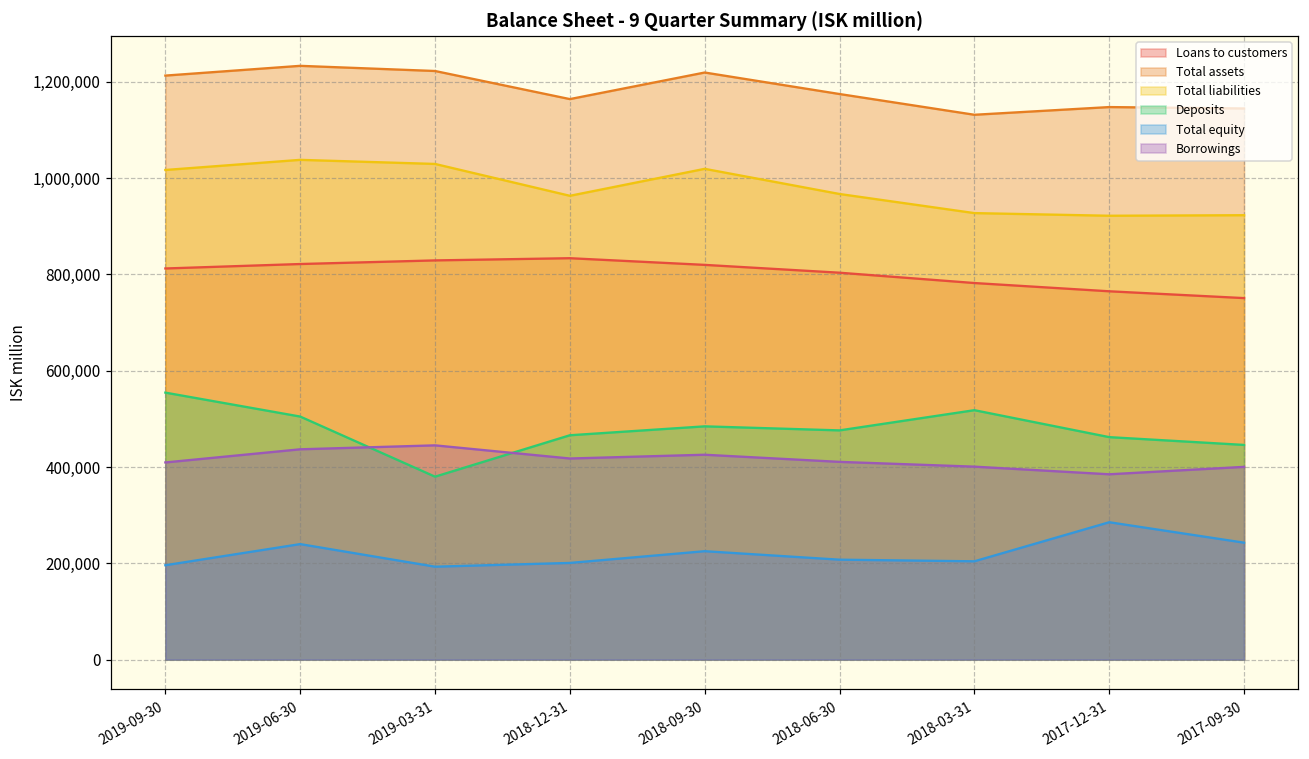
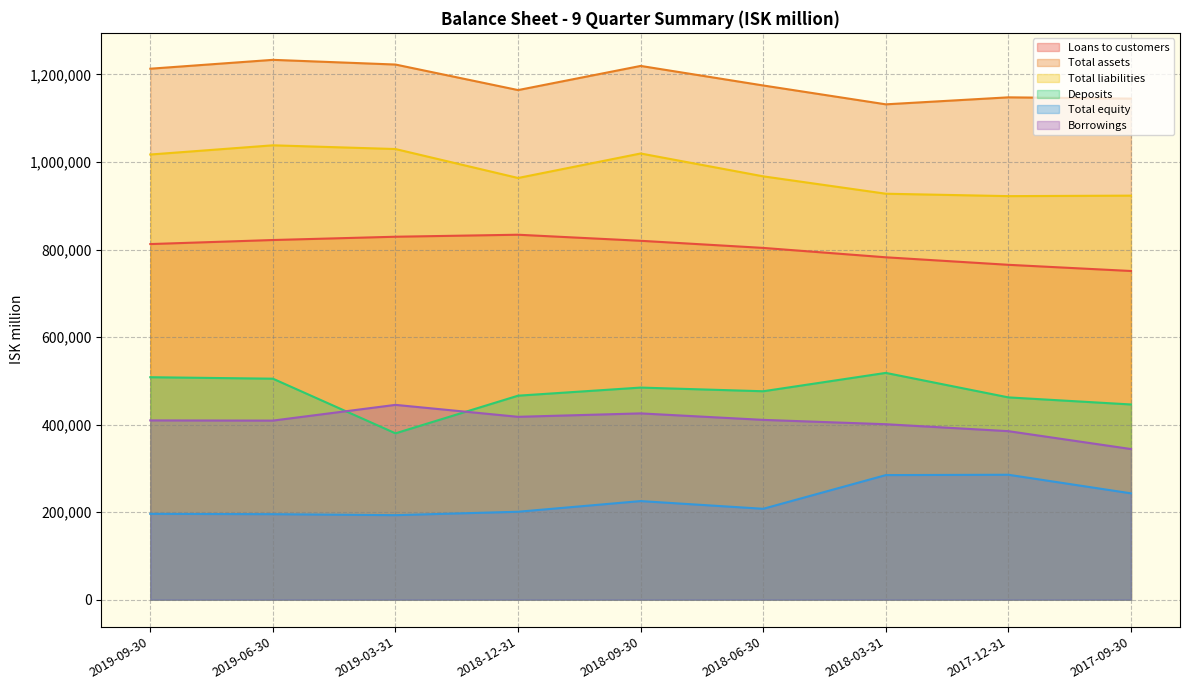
Deposits, 2019-09-30: 550,000 -> 510,000
Total equity, 2019-06-30: 240,000 -> 200,000
Borrowings, 2019-06-30: 440,000 -> 410,000
Total equity, 2018-03-31: 200,000 -> 280,000
Borrowings, 2017-09-30: 400,000 -> 340,000
